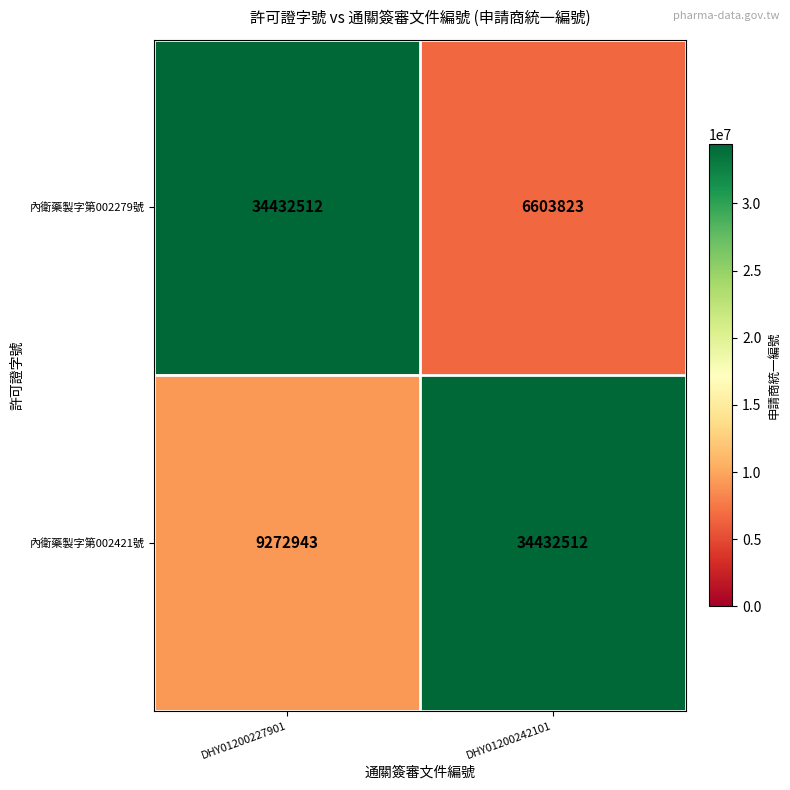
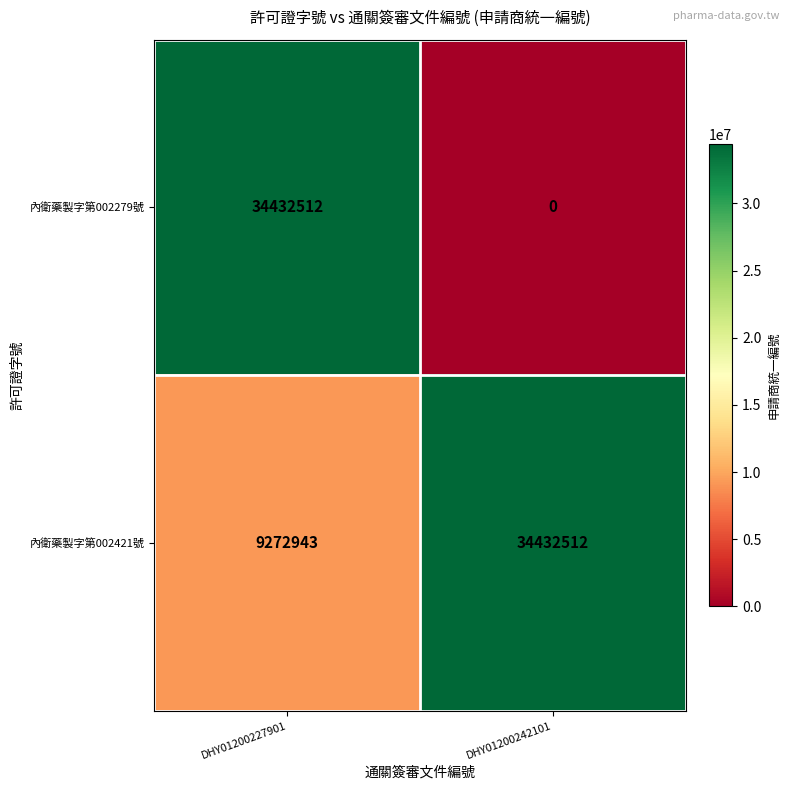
內衛藥製字第002279號, DHY01200242101: 6603823 -> 0
